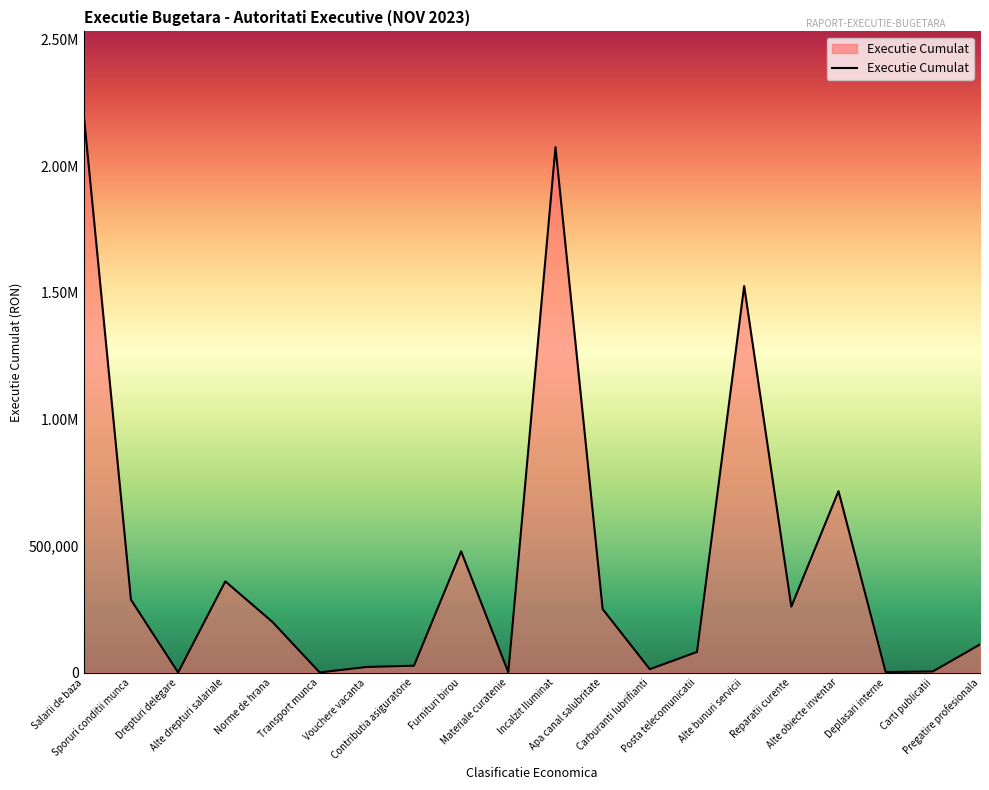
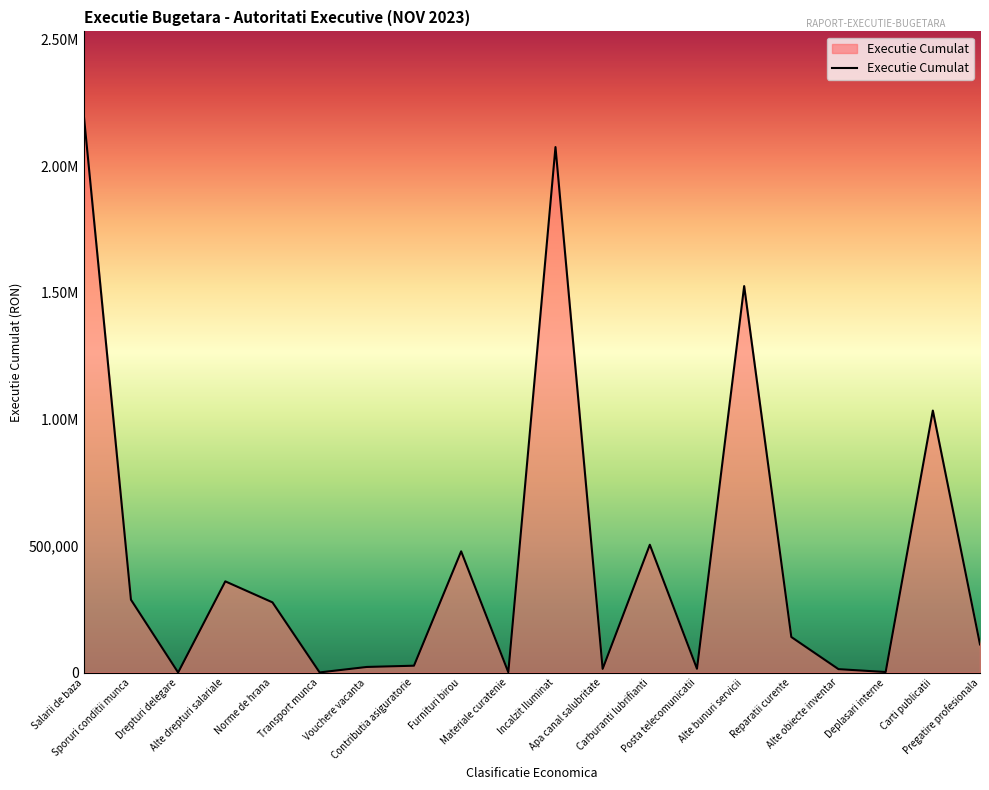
Norme de hrana: 200,000 -> 280,000
Apa canal salubritate: 250,000 -> 10,000
Carburanti lubrifianti: 10,000 -> 510,000
Posta telecomunicatii: 80,000 -> 20,000
Reparatii curente: 260,000 -> 140,000
Alte obiecte inventar: 720,000 -> 10,000
Carti publicatii: 0 -> 1,040,000
